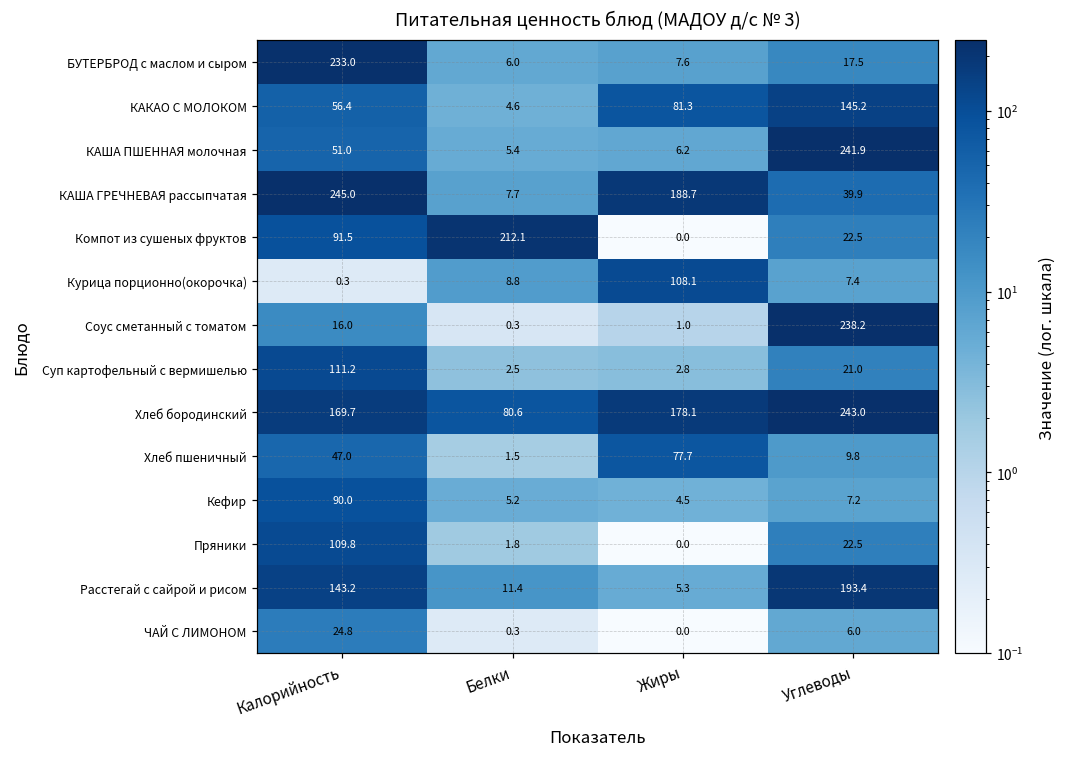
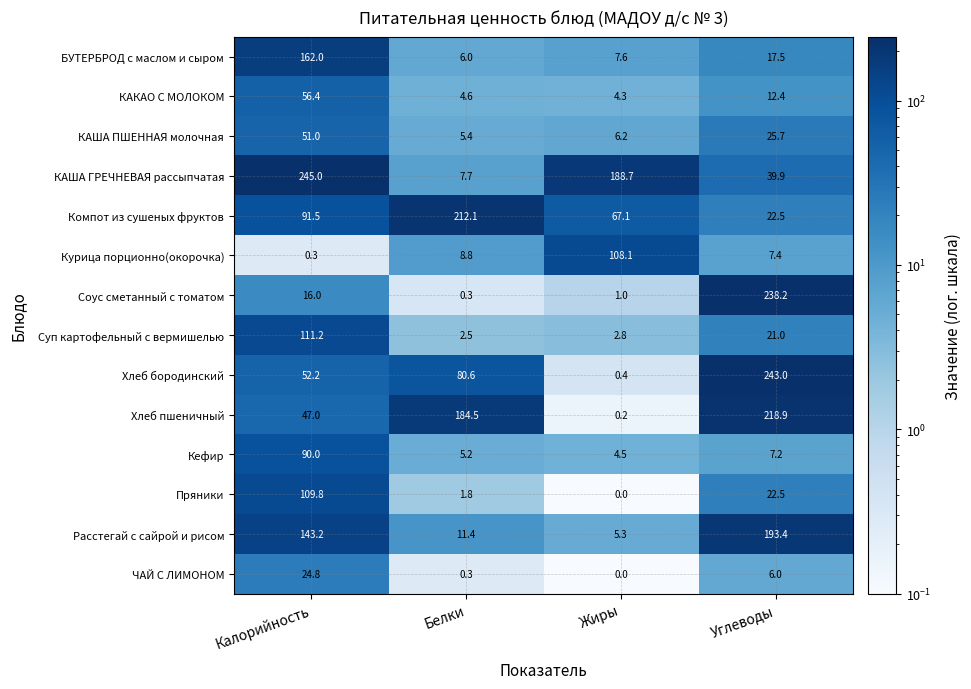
БУТЕРБРОД с маслом и сыром, Калорийность: 233.0 -> 162.0
КАКАО С МОЛОКОМ, Жиры: 81.3 -> 4.3
КАКАО С МОЛОКОМ, Углеводы: 145.2 -> 12.4
КАША ПШЕННАЯ молочная, Углеводы: 241.9 -> 25.7
Компот из сушеных фруктов, Жиры: 0.0 -> 67.1
Хлеб бородинский, Калорийность: 169.7 -> 52.2
Хлеб бородинский, Жиры: 178.1 -> 0.4
Хлеб пшеничный, Белки: 1.5 -> 184.5
Хлеб пшеничный, Жиры: 77.7 -> 0.2
Хлеб пшеничный, Углеводы: 9.8 -> 218.9
